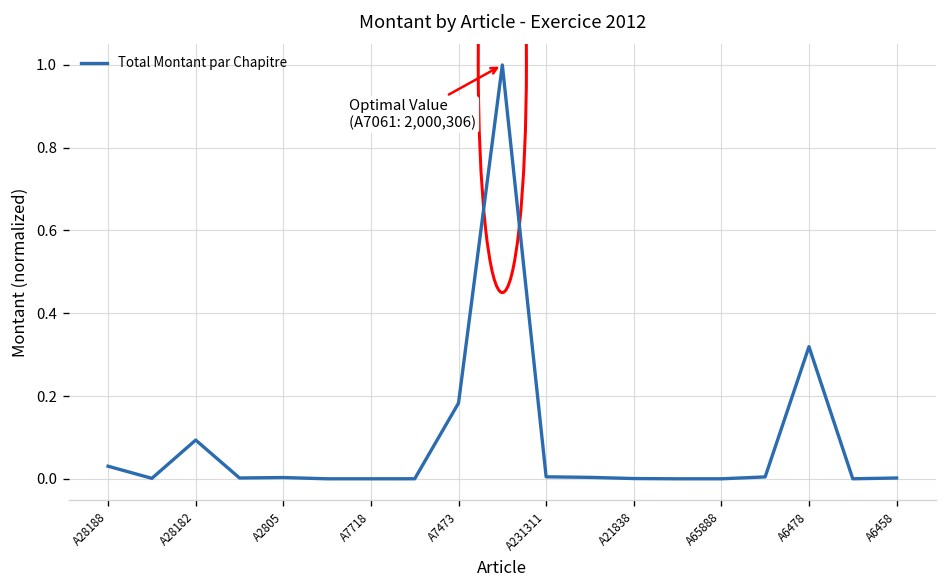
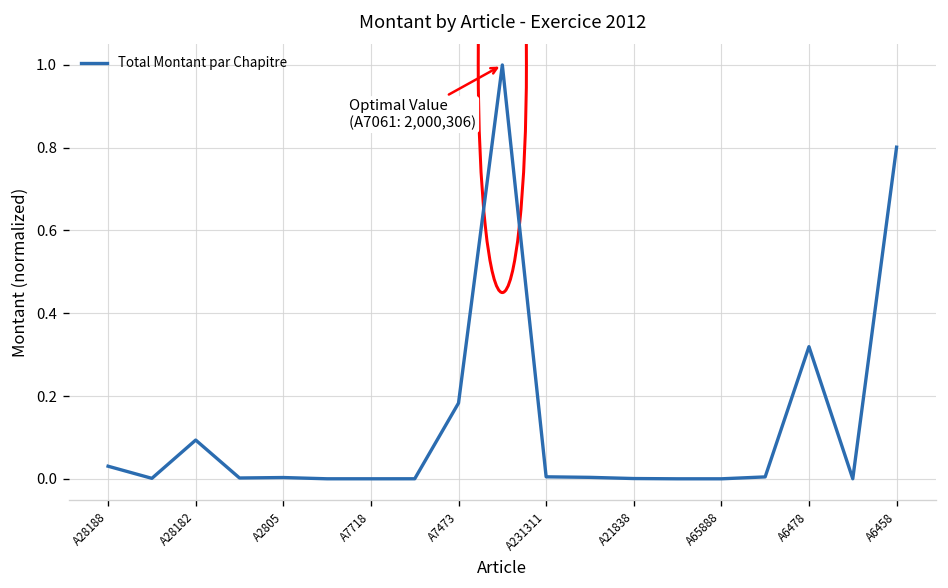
A6458: 0.00 -> 0.80
